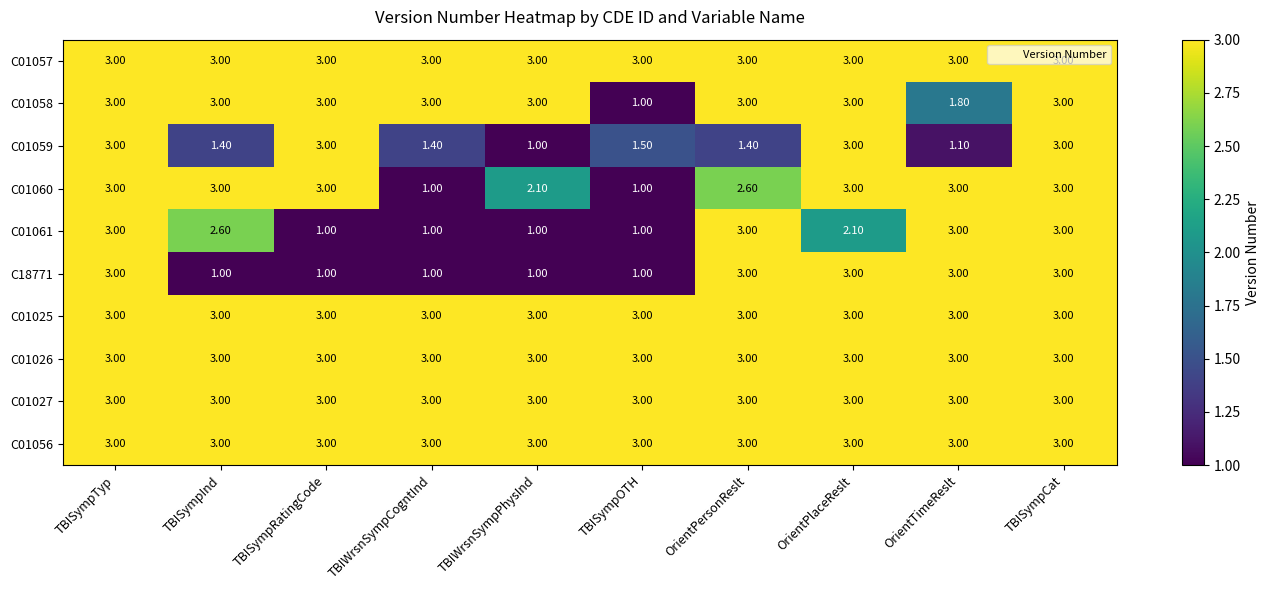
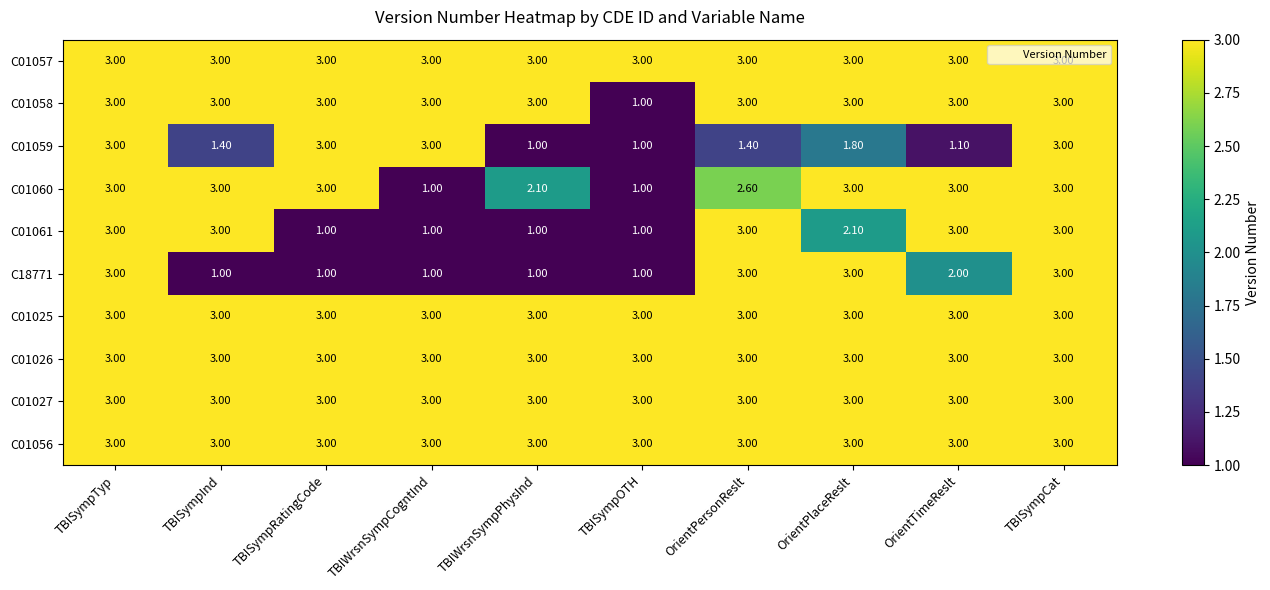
C01058, OrientTimeReslt: 1.80 -> 3.00
C01059, TBIWrsnSympCogntInd: 1.40 -> 3.00
C01059, TBISympOTH: 1.50 -> 1.00
C01059, OrientPlaceReslt: 3.00 -> 1.80
C01061, TBISympInd: 2.60 -> 3.00
C18771, OrientTimeReslt: 3.00 -> 2.00
